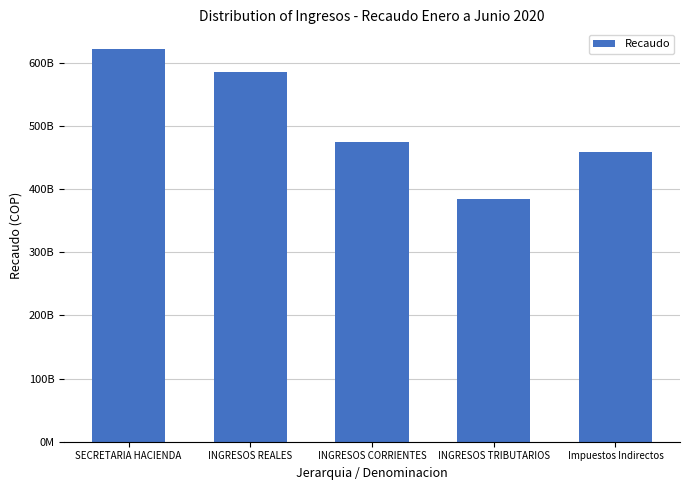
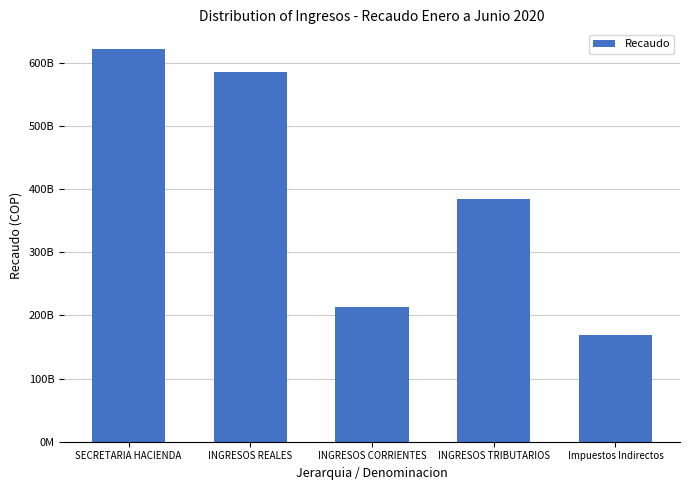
INGRESOS CORRIENTES: 480000000000 -> 210000000000
Impuestos Indirectos: 460000000000 -> 170000000000
